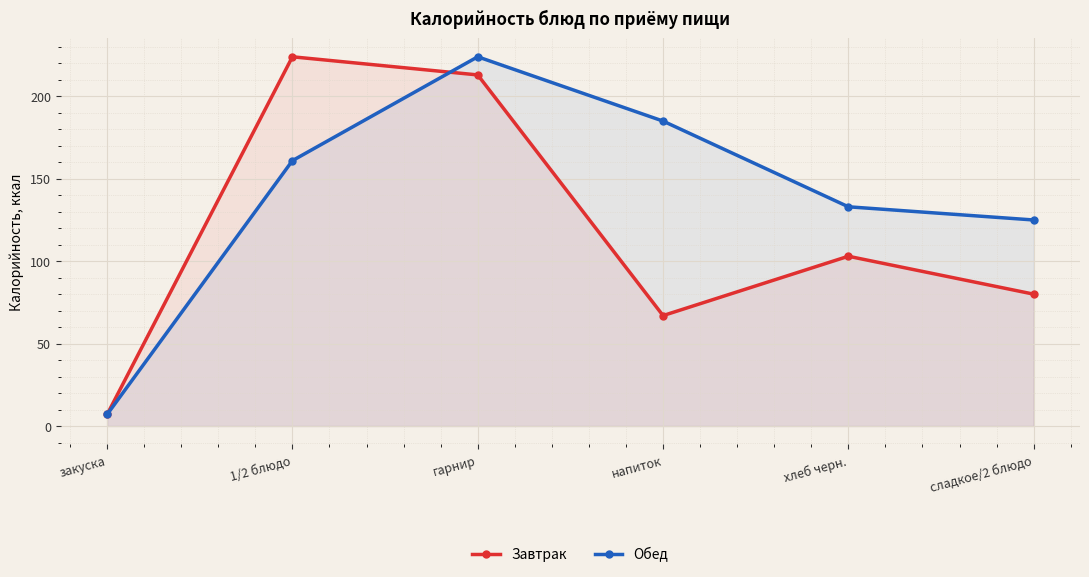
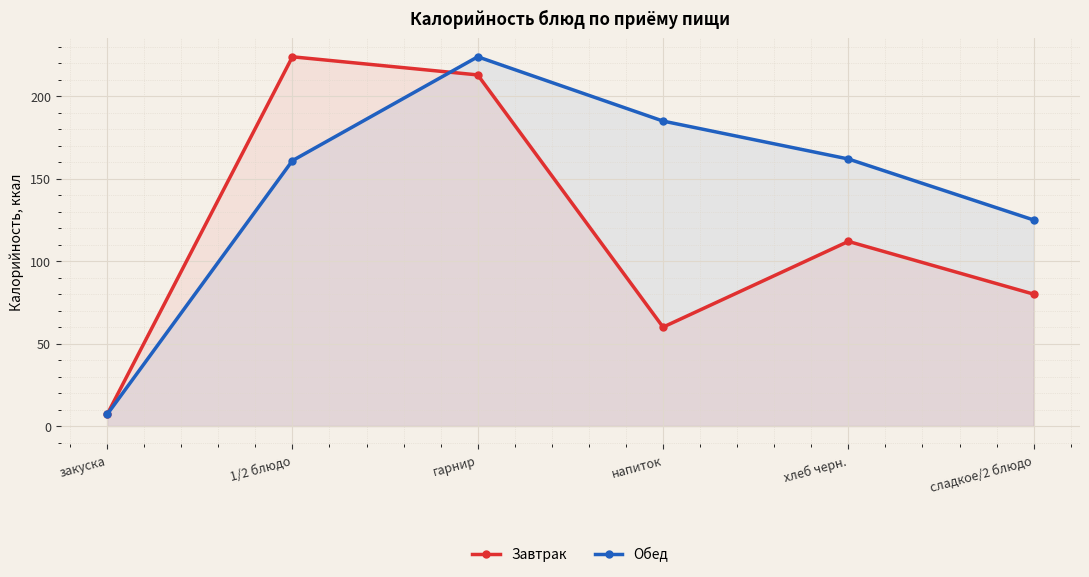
Завтрак, напиток: 67 -> 60
Завтрак, хлеб черн.: 103 -> 112
Обед, хлеб черн.: 133 -> 162
